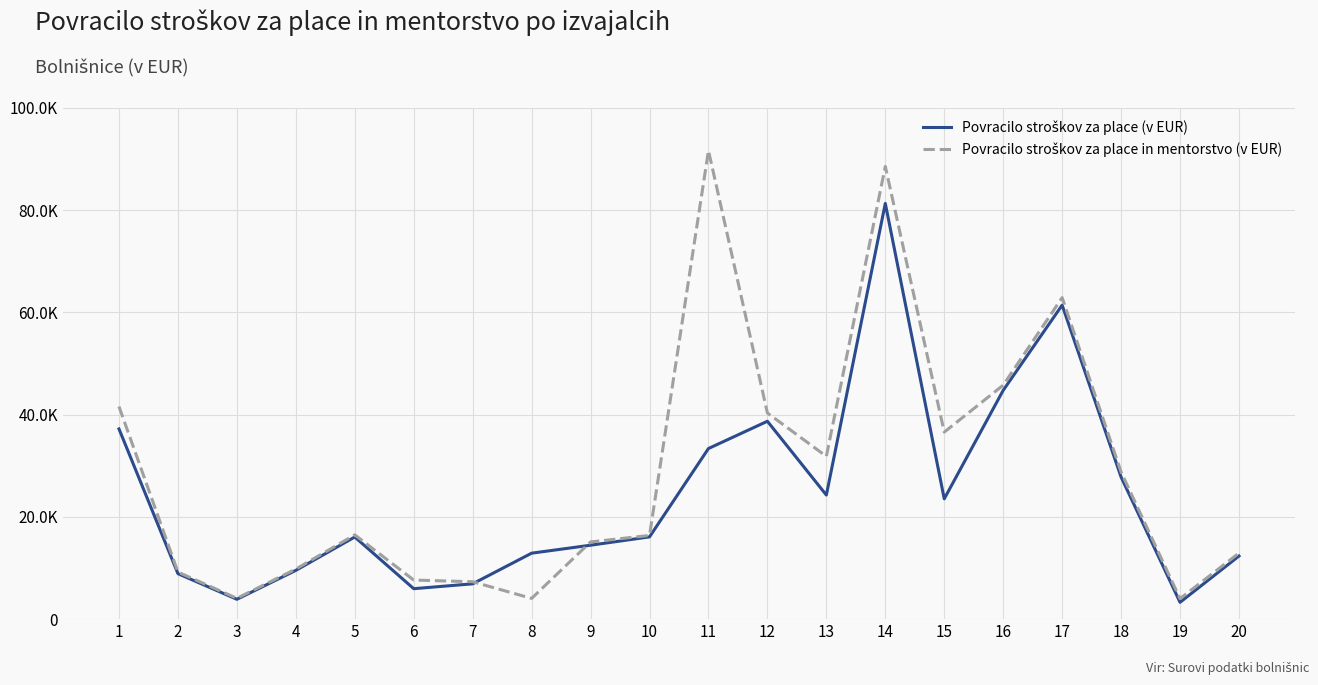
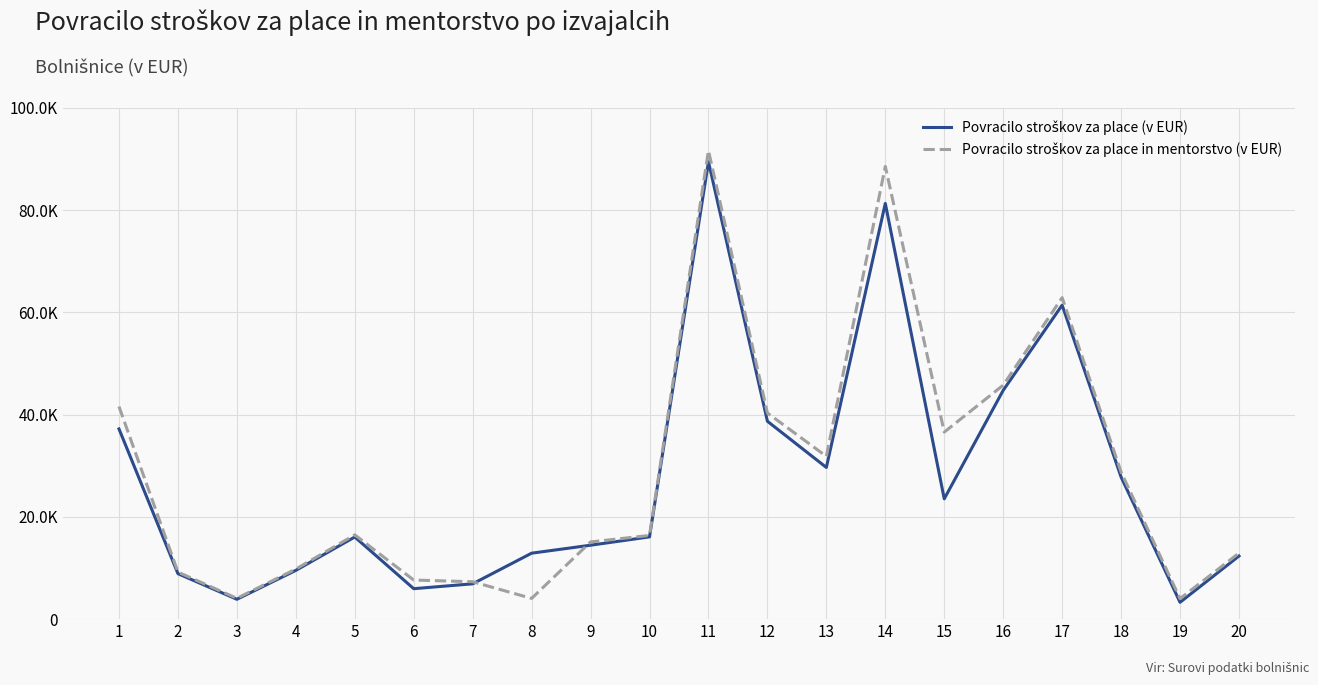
Povracilo stroškov za place (v EUR), 11: 33000 -> 89000
Povracilo stroškov za place (v EUR), 13: 24000 -> 30000
